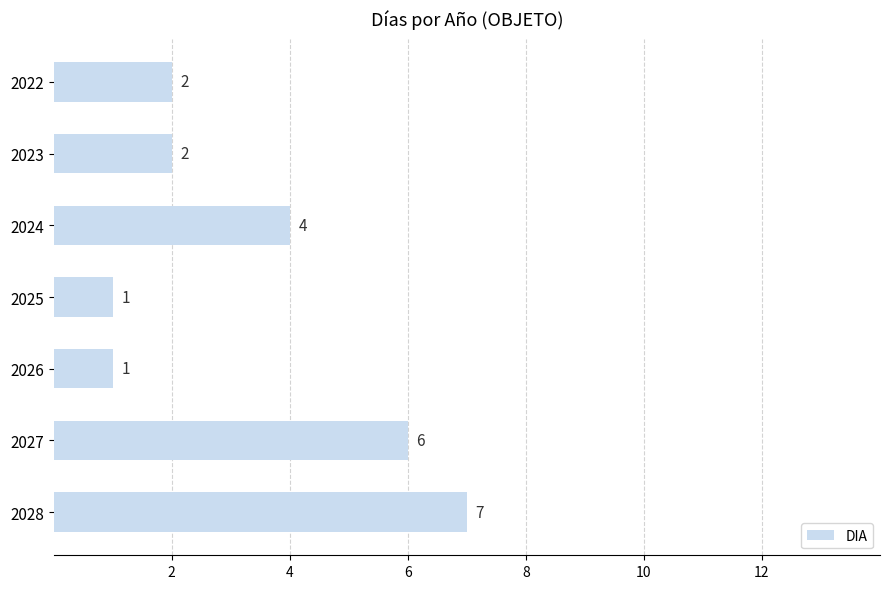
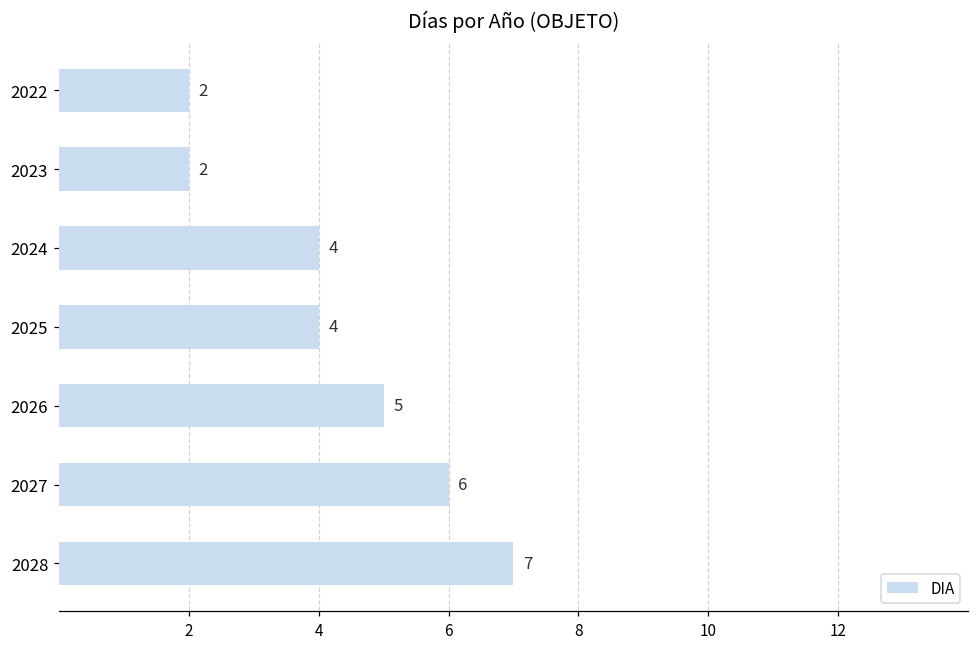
2025: 1 -> 4
2026: 1 -> 5
